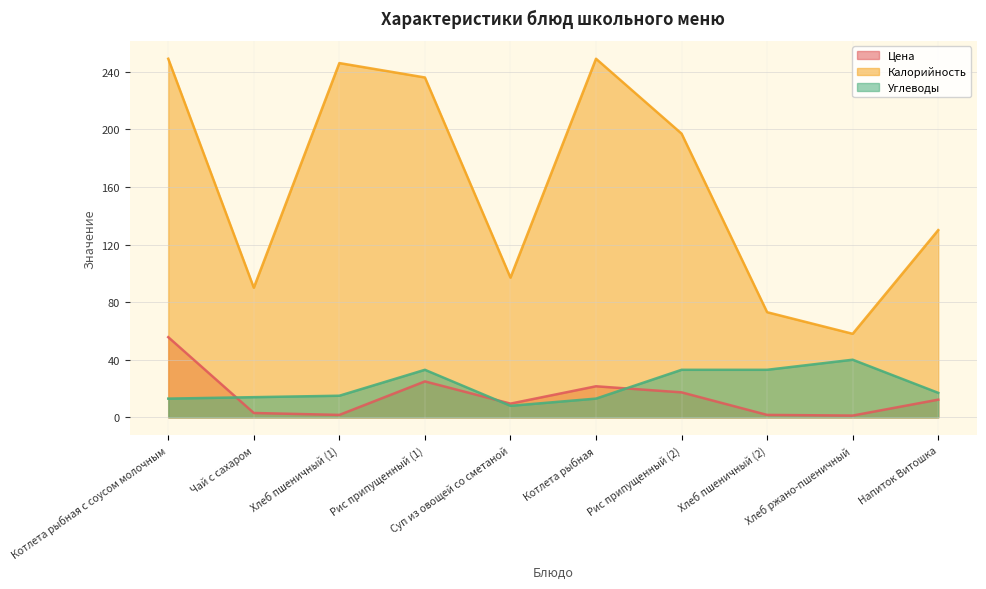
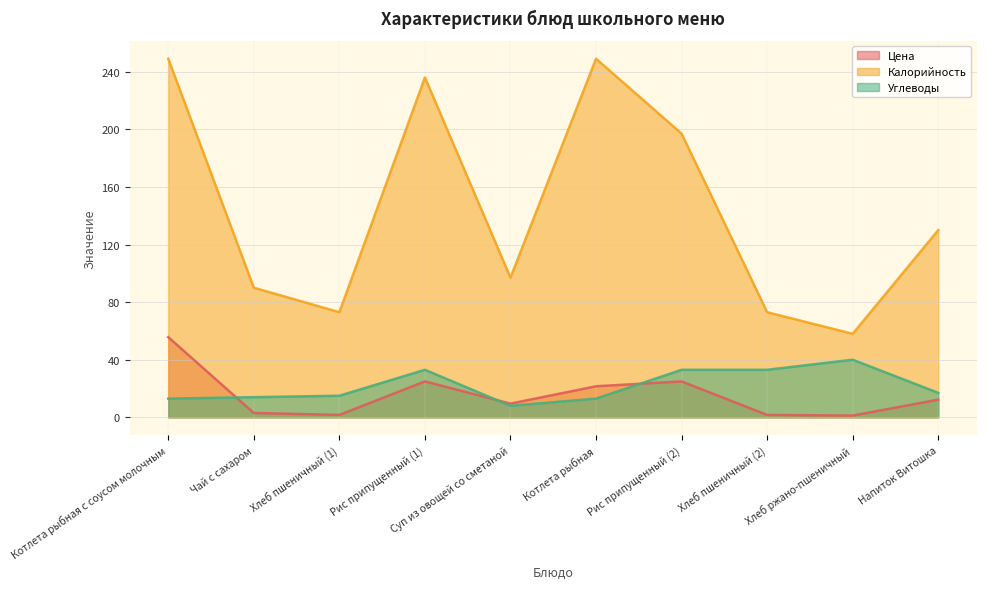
Калорийность, Хлеб пшеничный (1): 246 -> 73
Цена, Рис припущенный (2): 17 -> 25
